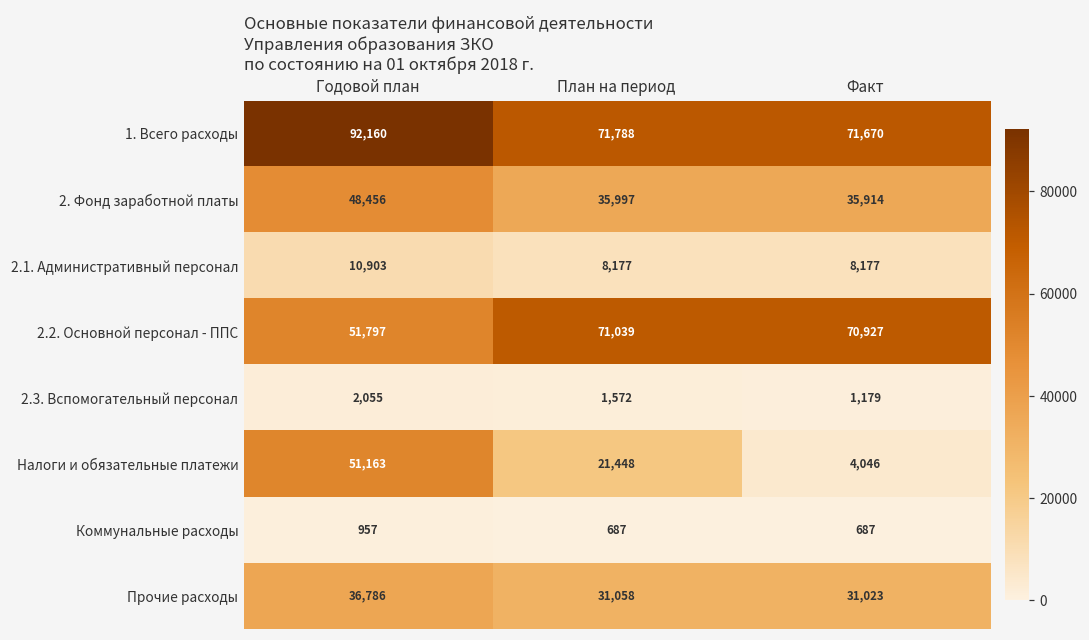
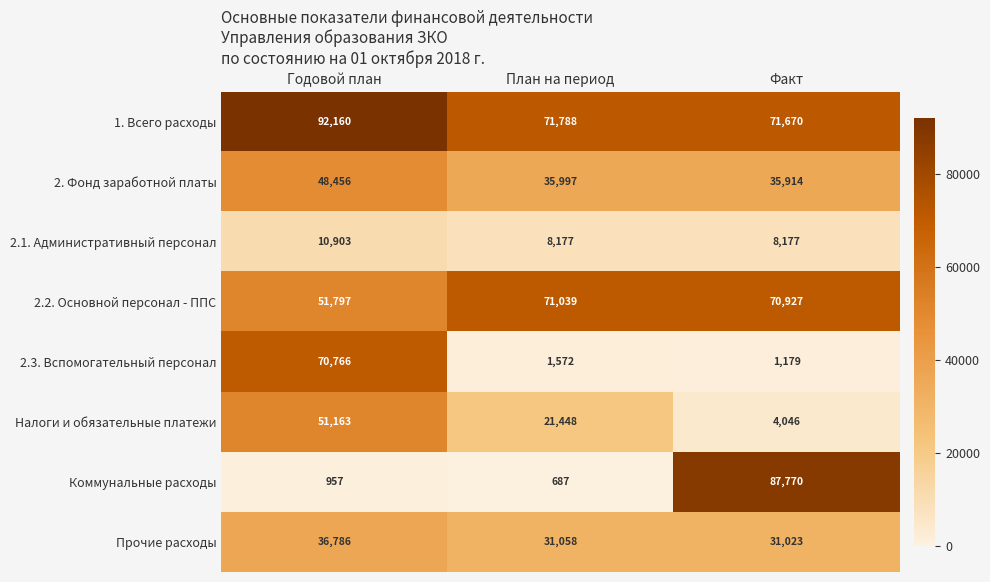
2.3. Вспомогательный персонал, Годовой план: 2,055 -> 70,766
Коммунальные расходы, Факт: 687 -> 87,770
